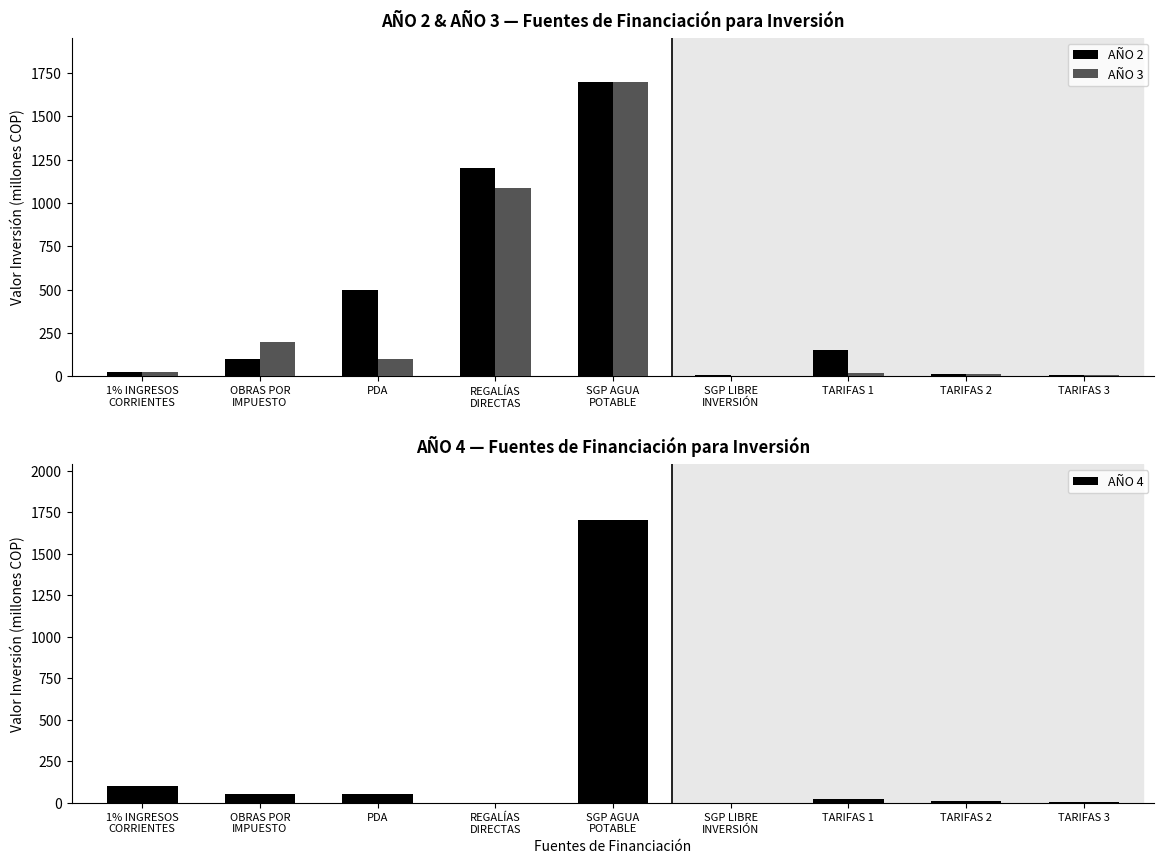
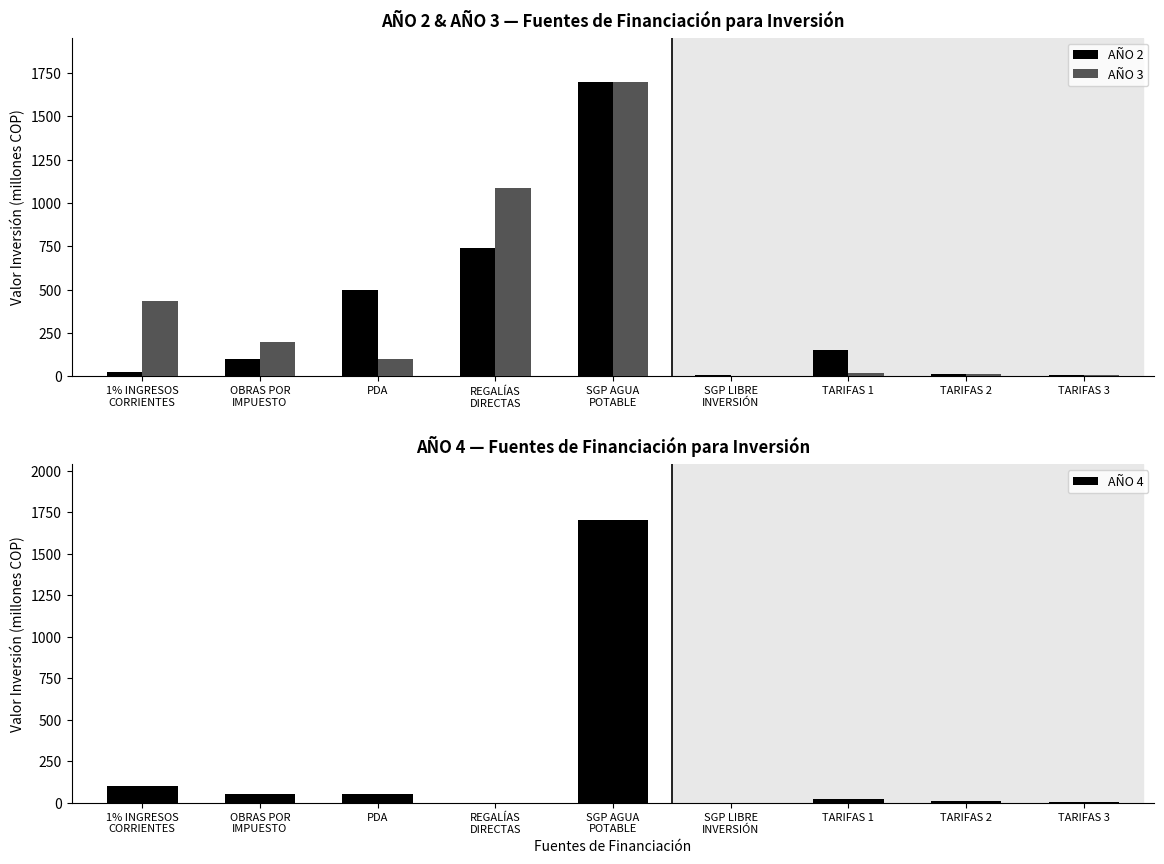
AÑO 2 & AÑO 3 — Fuentes de Financiación para Inversión, AÑO 3, 1% INGRESOS CORRIENTES: 20 -> 430
AÑO 2 & AÑO 3 — Fuentes de Financiación para Inversión, AÑO 2, REGALÍAS DIRECTAS: 1200 -> 740
